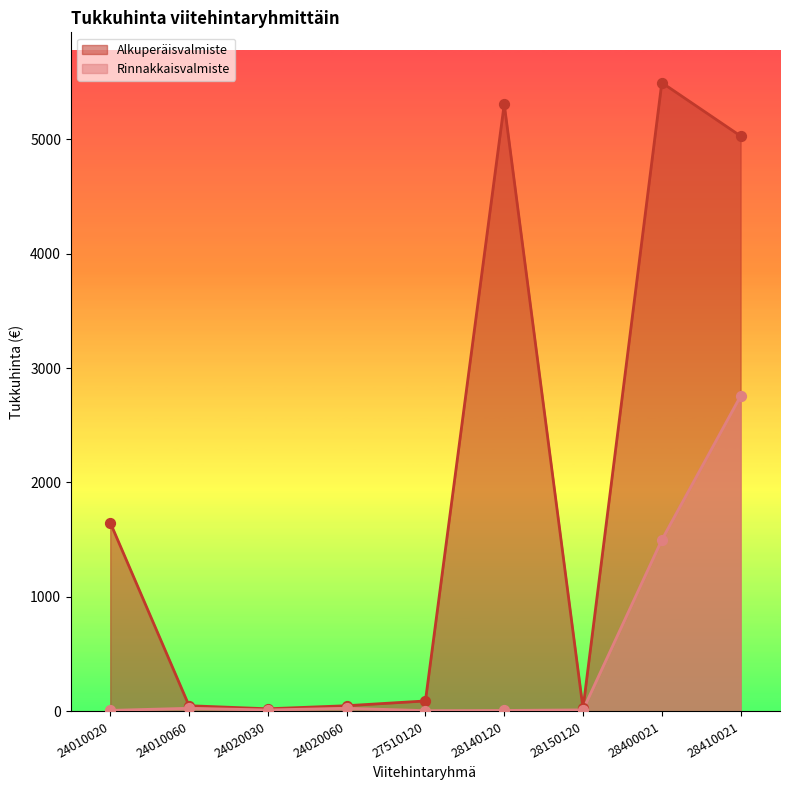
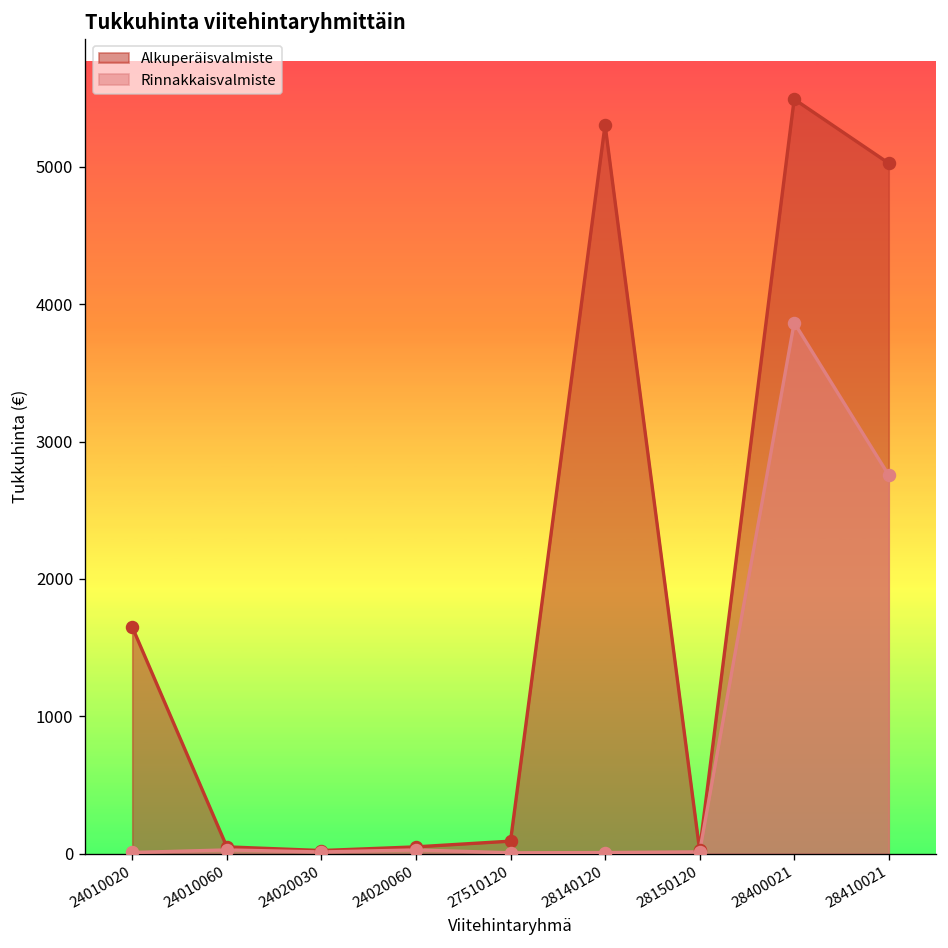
Rinnakkaisvalmiste, 28400021: 1500 -> 3870
